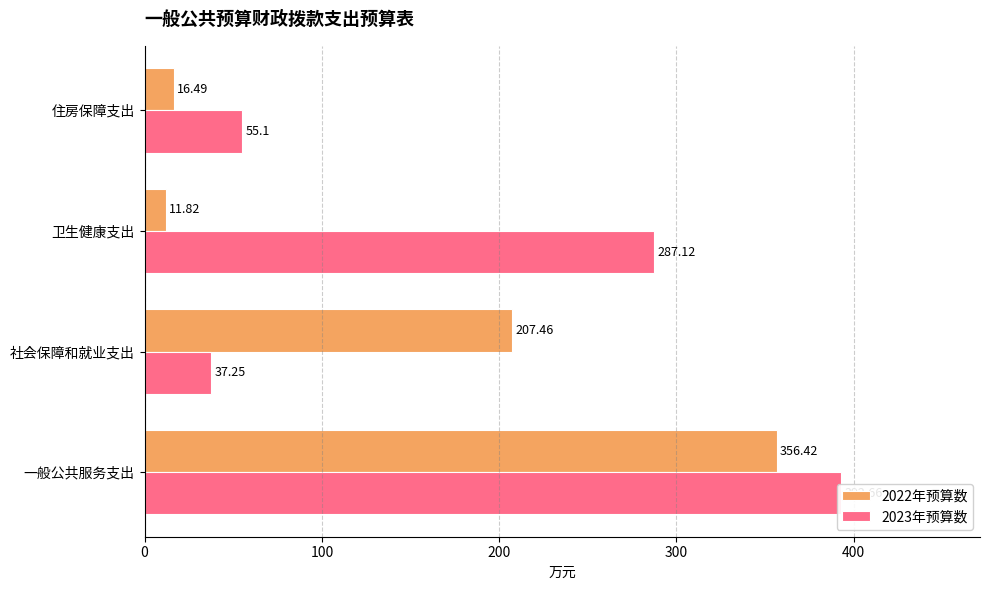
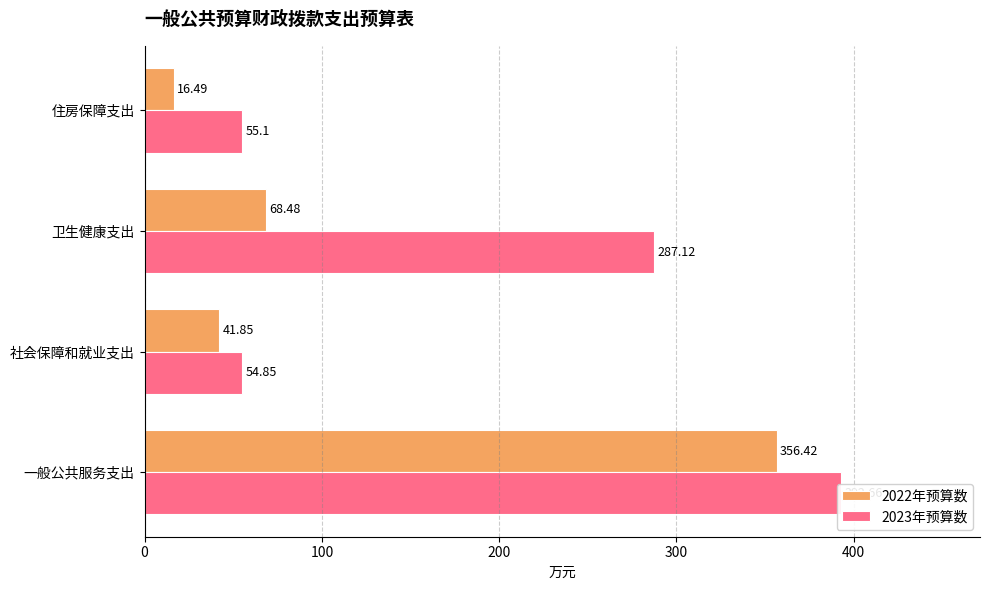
2022年预算数, 卫生健康支出: 11.82 -> 68.48
2022年预算数, 社会保障和就业支出: 207.46 -> 41.85
2023年预算数, 社会保障和就业支出: 37.25 -> 54.85
